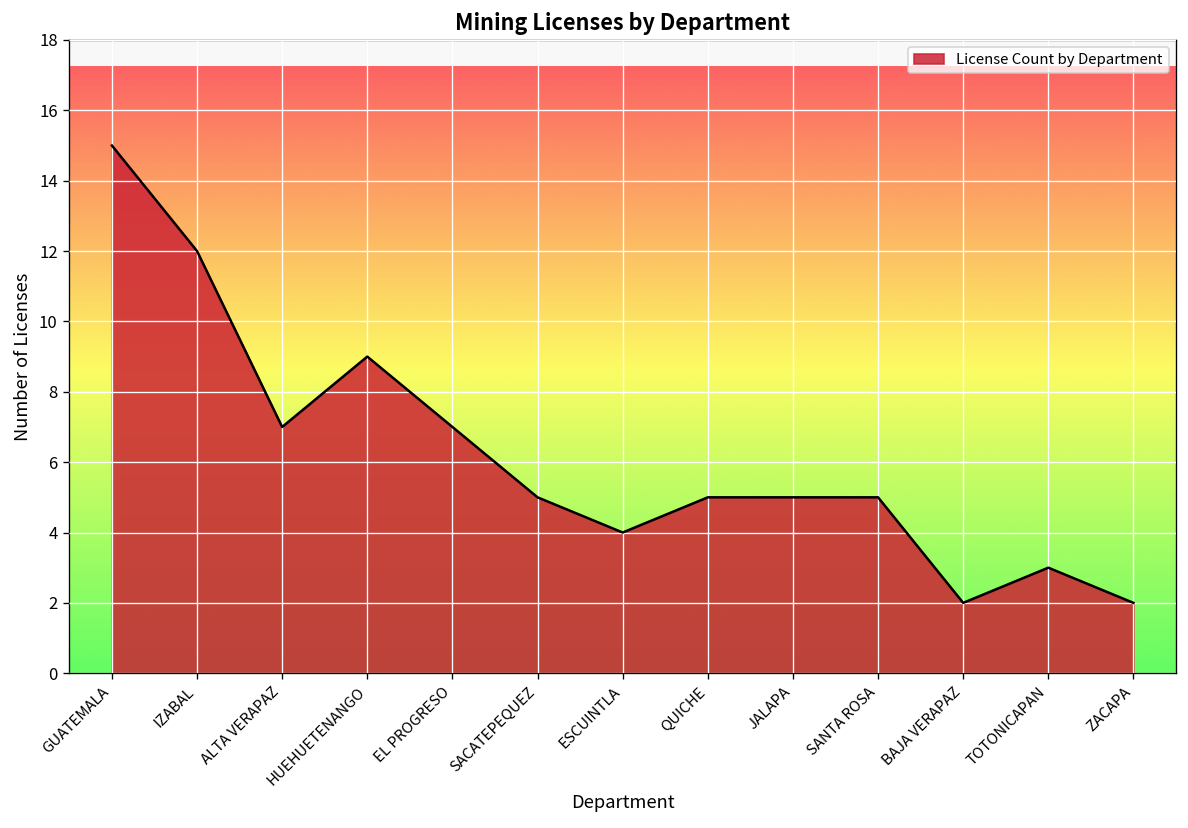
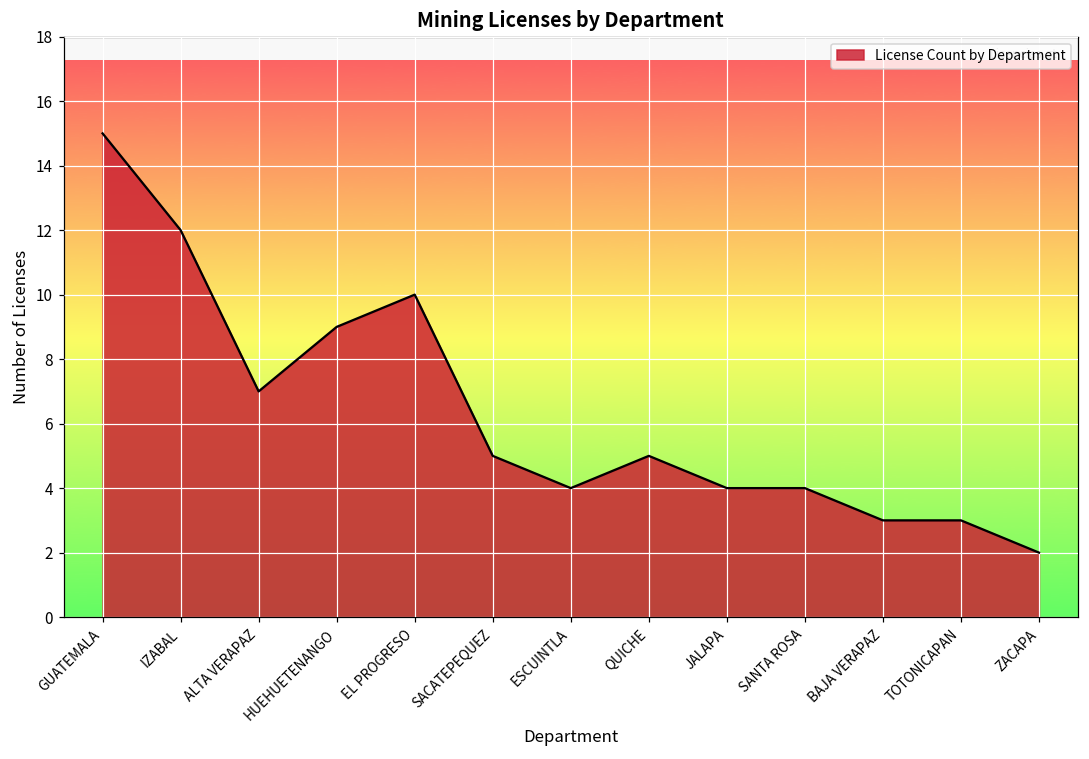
EL PROGRESO: 7 -> 10
JALAPA: 5 -> 4
SANTA ROSA: 5 -> 4
BAJA VERAPAZ: 2 -> 3
